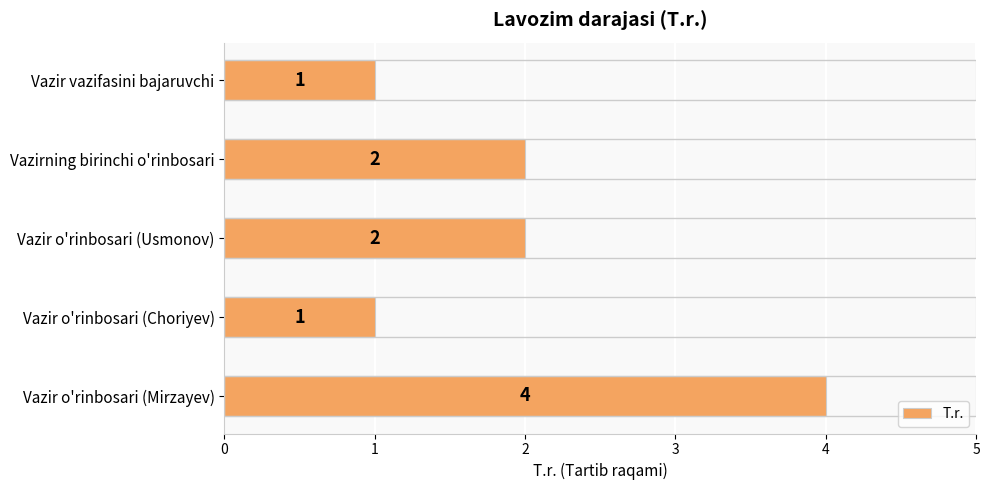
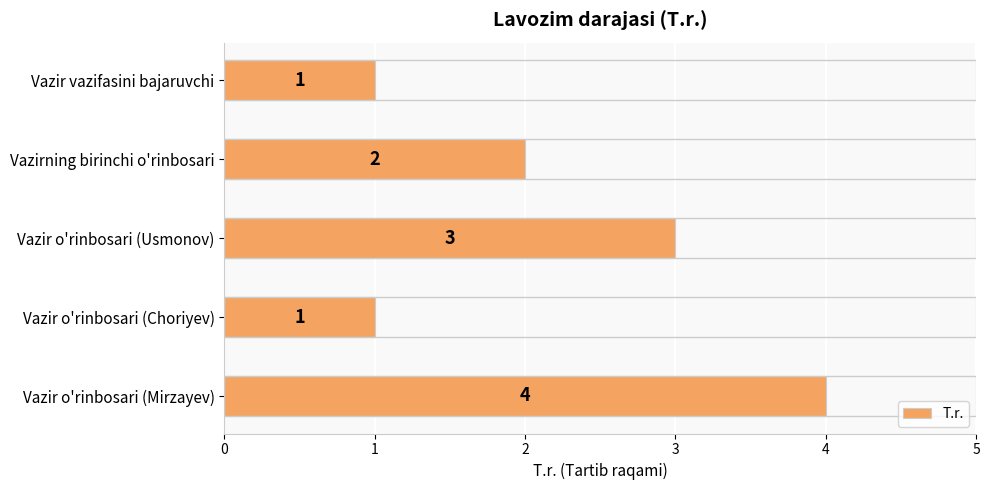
Vazir o'rinbosari (Usmonov): 2 -> 3
